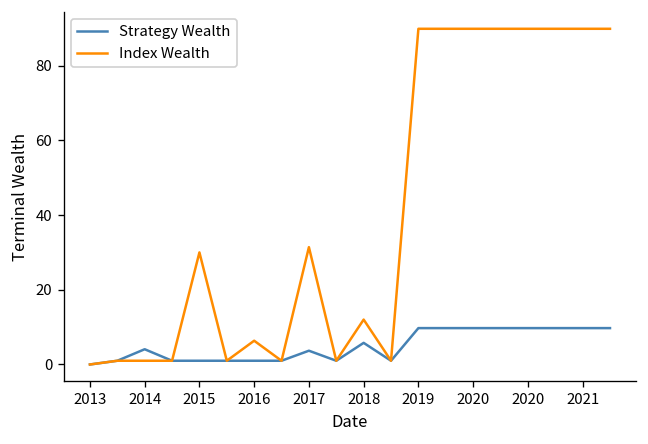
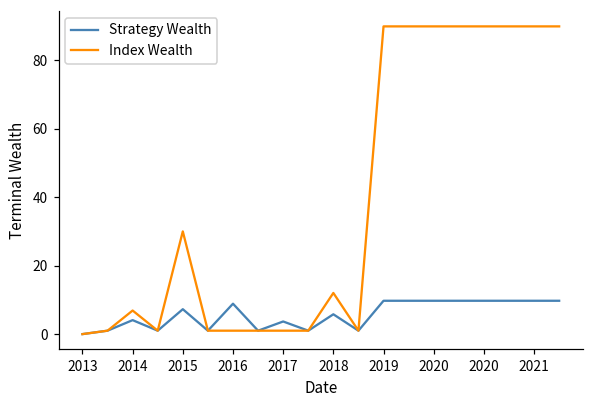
Index Wealth, 2014: 1 -> 7
Strategy Wealth, 2015: 1 -> 7
Strategy Wealth, 2016: 1 -> 9
Index Wealth, 2016: 6 -> 1
Index Wealth, 2017: 31 -> 1
